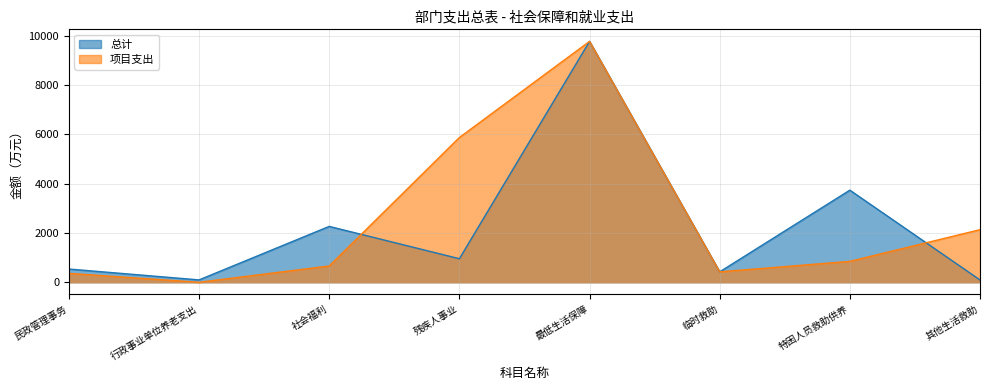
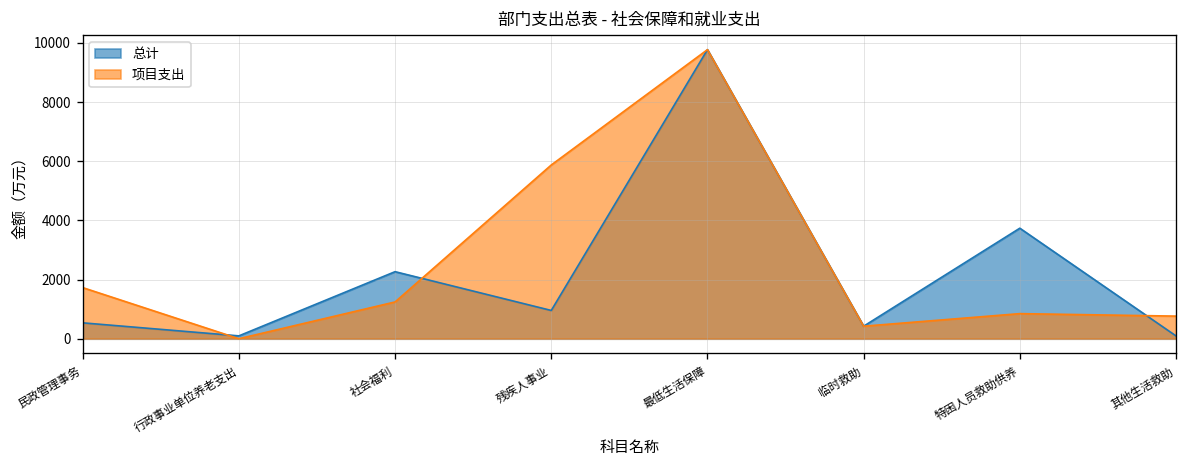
项目支出, 民政管理事务: 400 -> 1700
项目支出, 社会福利: 700 -> 1200
项目支出, 其他生活救助: 2100 -> 800
